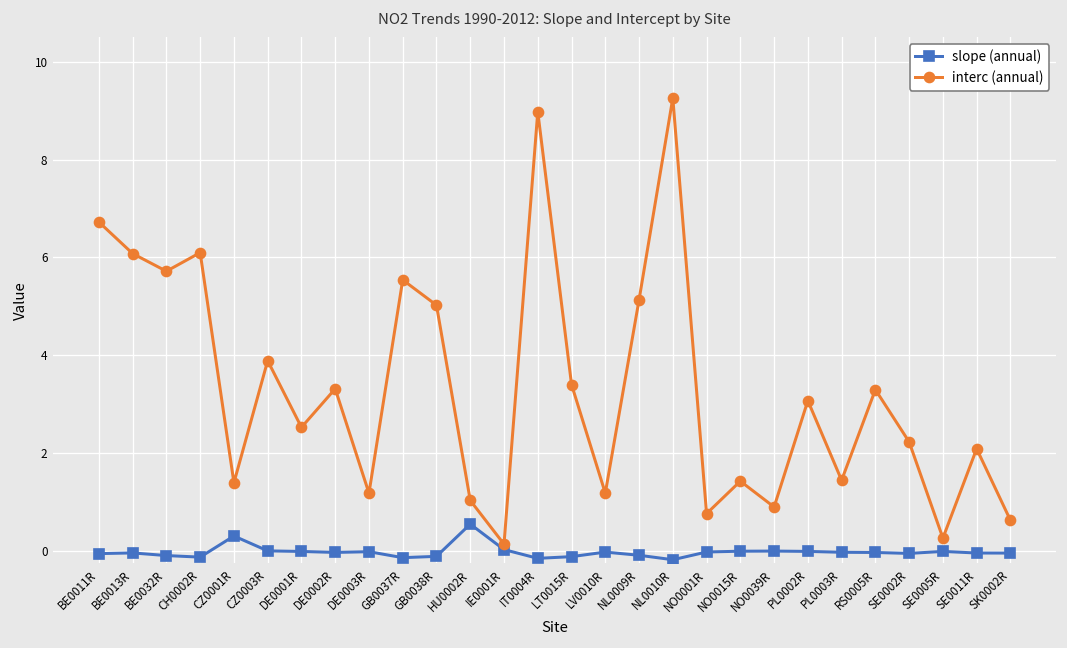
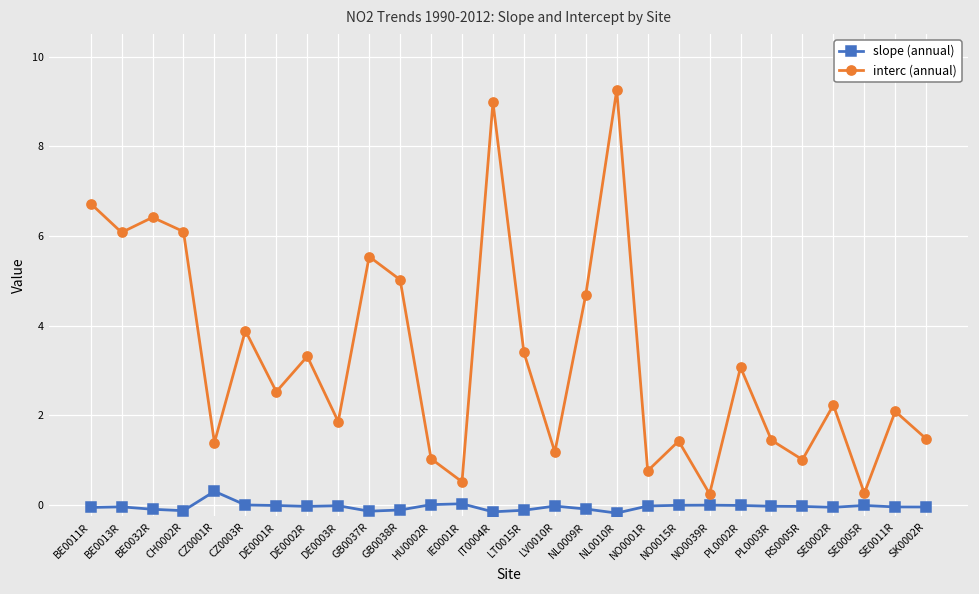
interc (annual), BE0032R: 5.7 -> 6.4
interc (annual), DE0003R: 1.2 -> 1.9
slope (annual), HU0002R: 0.6 -> 0.0
interc (annual), IE0001R: 0.1 -> 0.5
interc (annual), NL0009R: 5.1 -> 4.7
interc (annual), NO0039R: 0.9 -> 0.3
interc (annual), RS0005R: 3.3 -> 1.0
interc (annual), SK0002R: 0.6 -> 1.5
